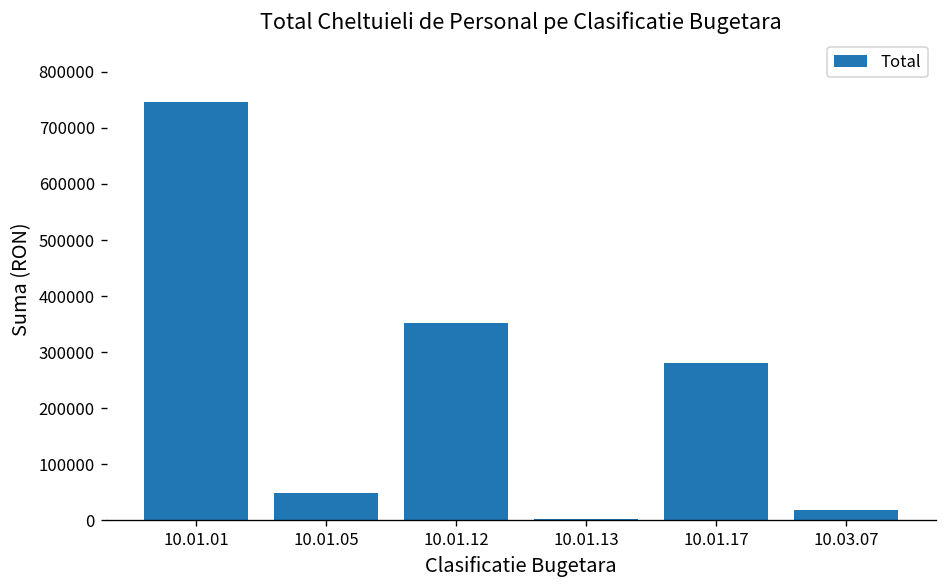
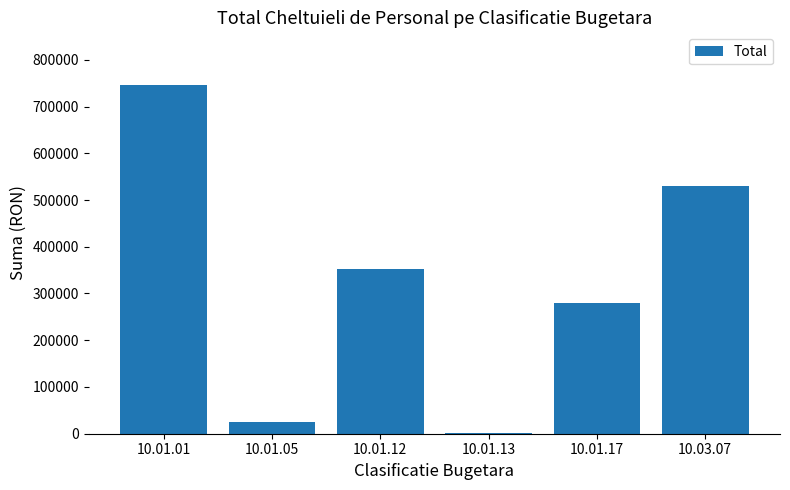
10.01.05: 50000 -> 30000
10.03.07: 20000 -> 530000
